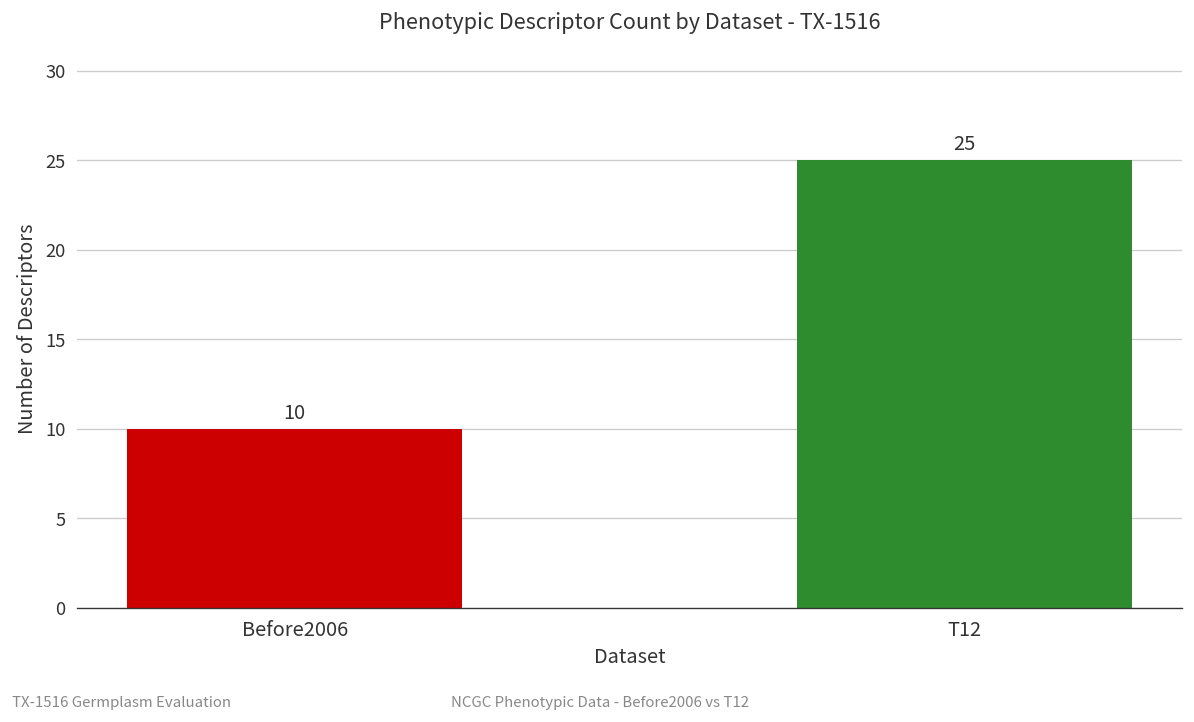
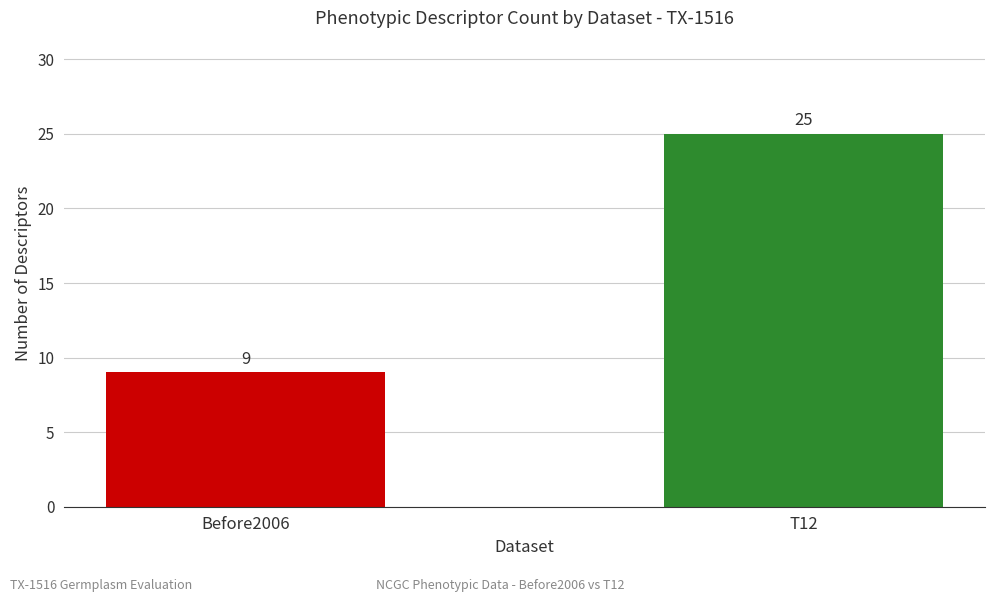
Before2006: 10 -> 9
